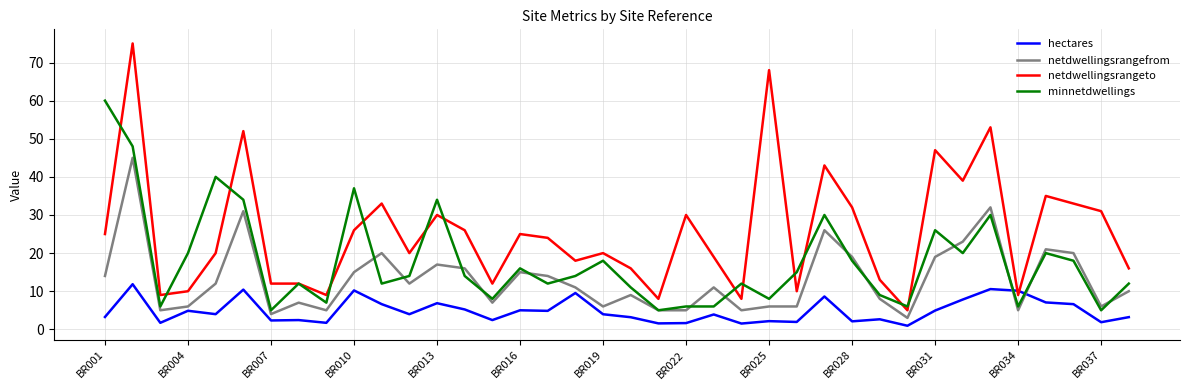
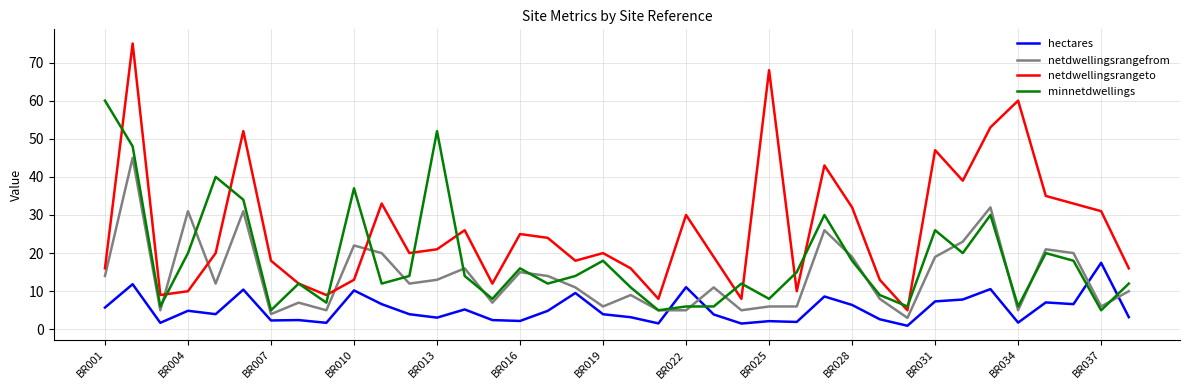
hectares, BR001: 3 -> 6
netdwellingsrangeto, BR001: 25 -> 16
netdwellingsrangefrom, BR004: 6 -> 31
netdwellingsrangeto, BR007: 12 -> 18
netdwellingsrangefrom, BR010: 15 -> 22
netdwellingsrangeto, BR010: 26 -> 13
hectares, BR013: 7 -> 3
netdwellingsrangefrom, BR013: 17 -> 13
netdwellingsrangeto, BR013: 30 -> 21
minnetdwellings, BR013: 34 -> 52
hectares, BR016: 5 -> 2
hectares, BR022: 2 -> 11
hectares, BR028: 2 -> 6
hectares, BR031: 5 -> 7
hectares, BR034: 10 -> 2
netdwellingsrangeto, BR034: 9 -> 60
hectares, BR037: 2 -> 17
